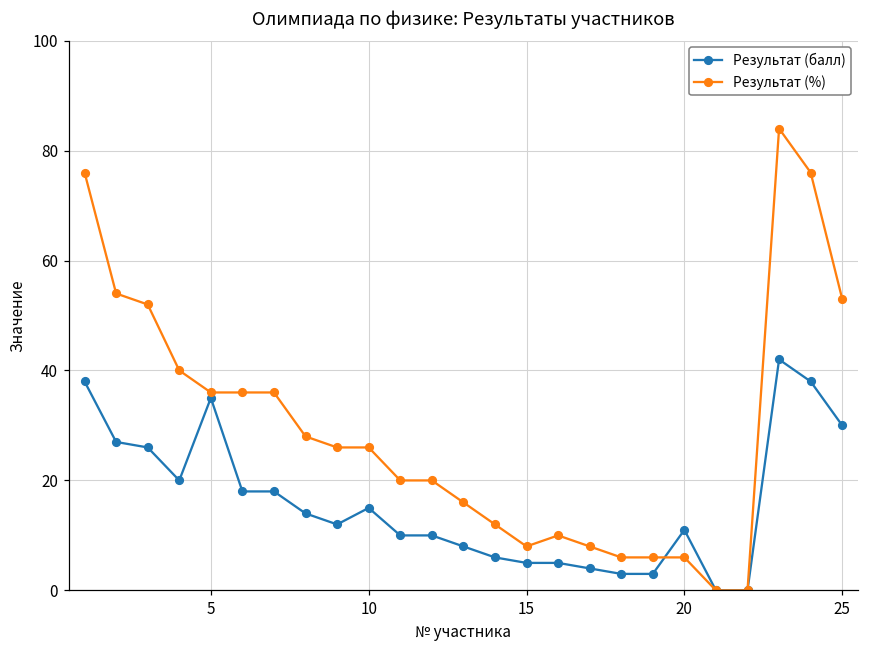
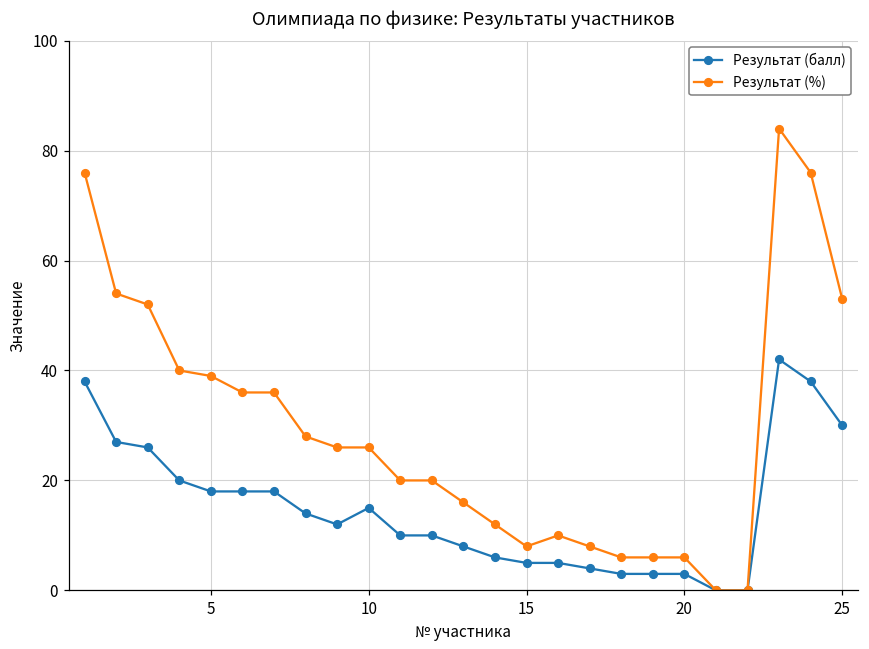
Результат (балл), 5: 35 -> 18
Результат (%), 5: 36 -> 39
Результат (балл), 20: 11 -> 3
